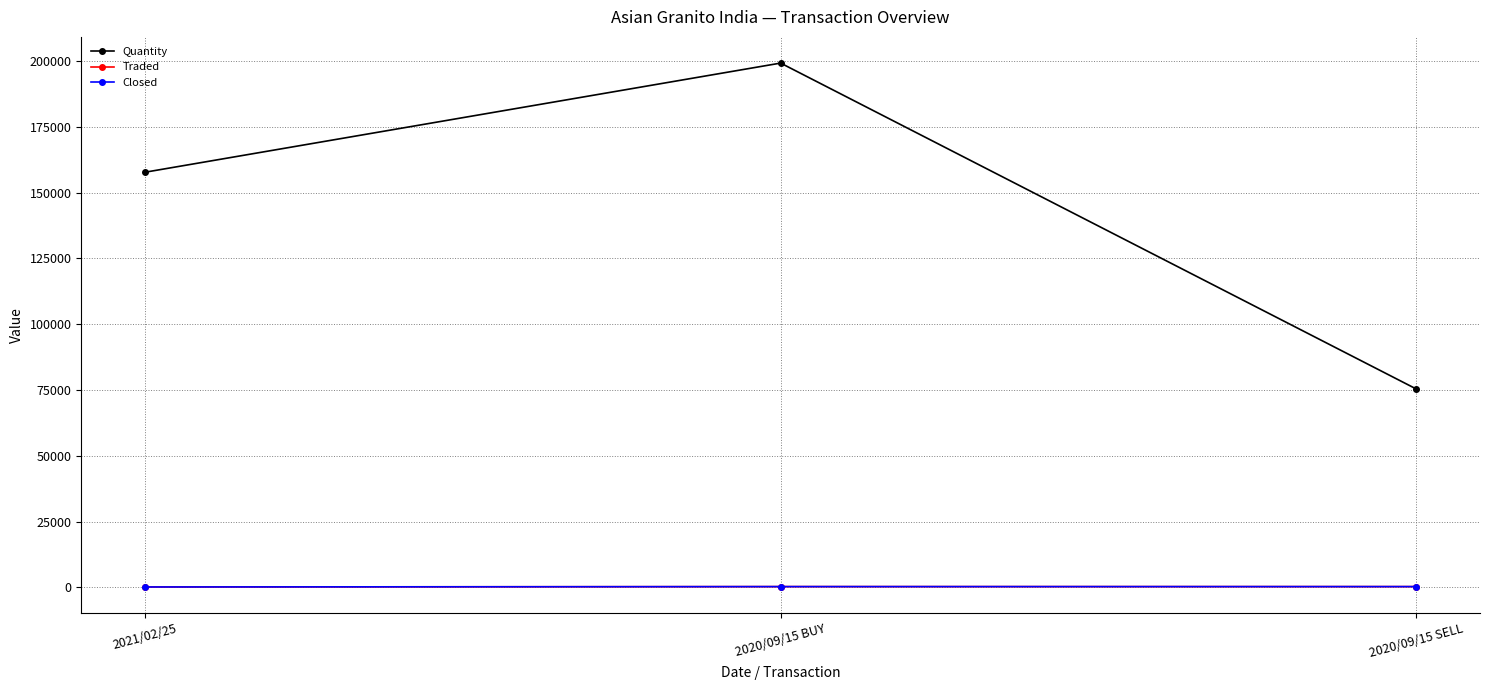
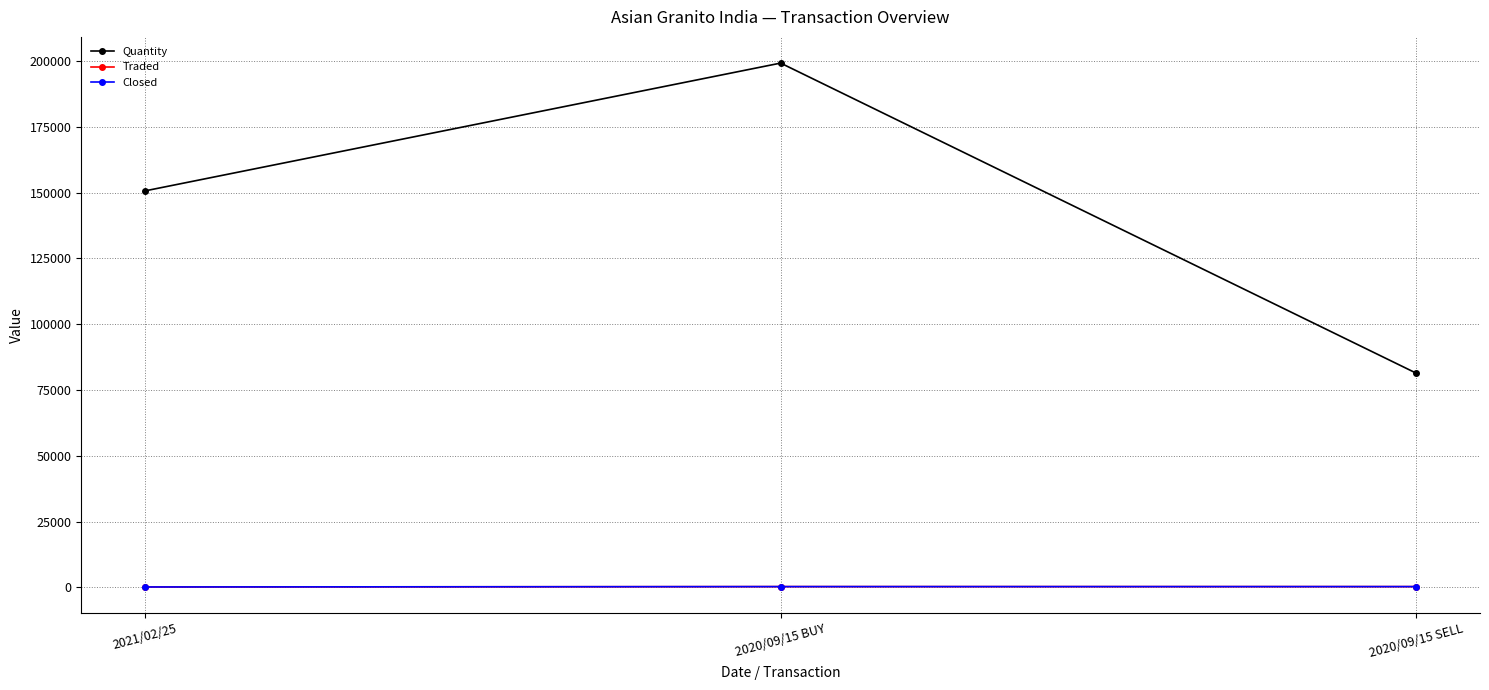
Quantity, 2021/02/25: 158000 -> 151000
Quantity, 2020/09/15 SELL: 75000 -> 81000
